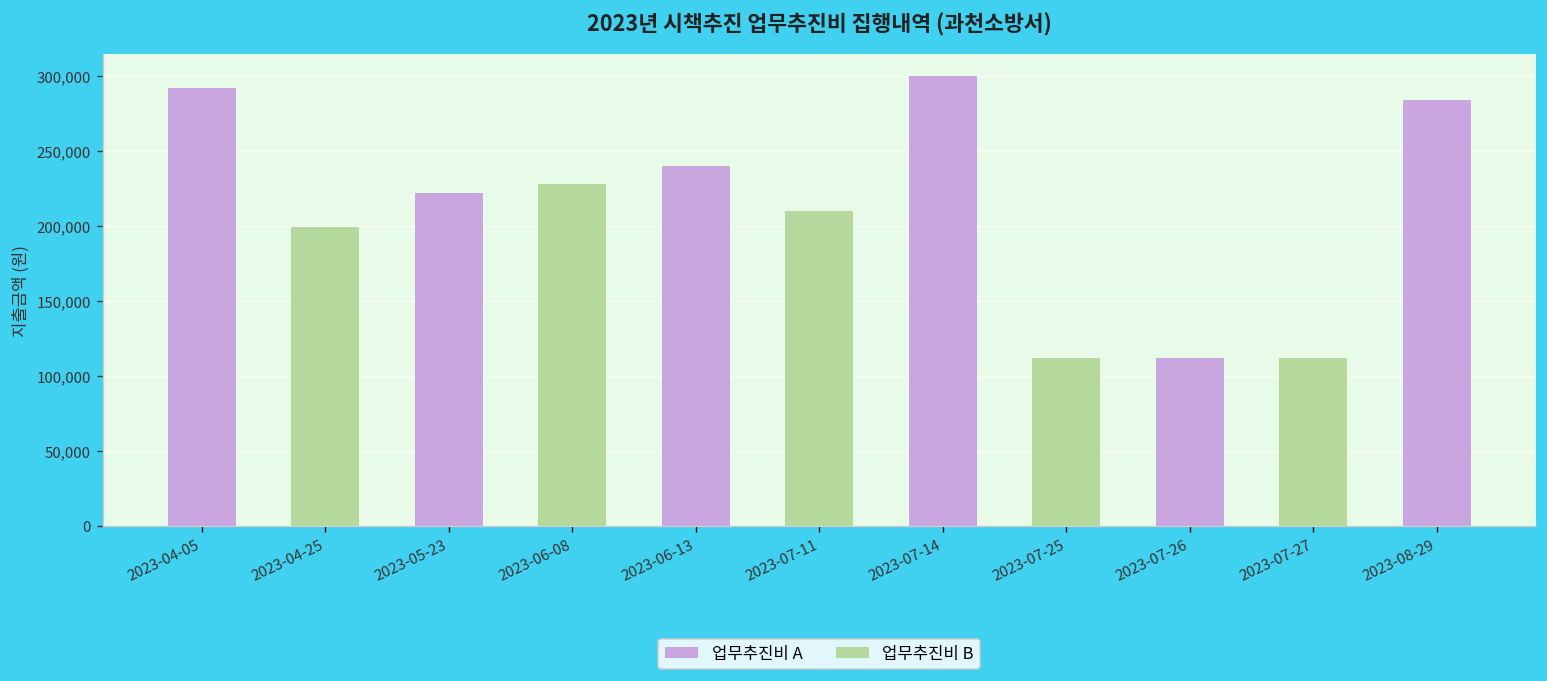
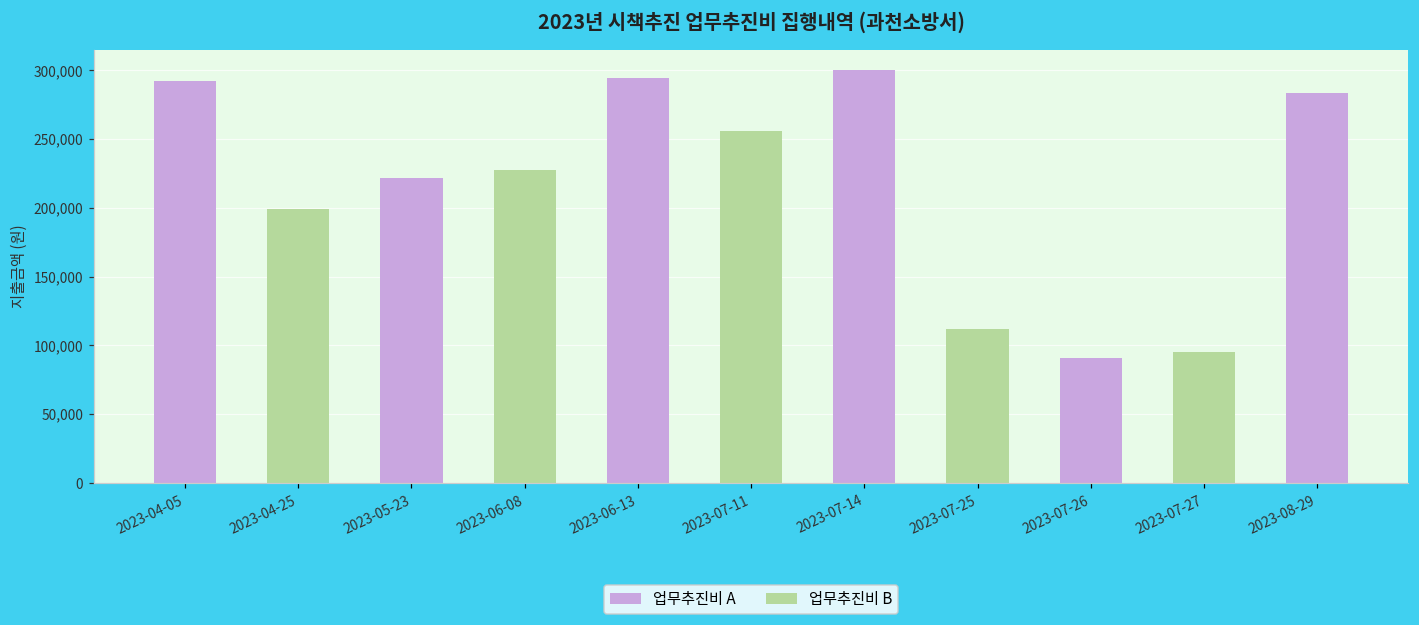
업무추진비 A, 2023-06-13: 240,000 -> 294,000
업무추진비 B, 2023-07-11: 210,000 -> 256,000
업무추진비 A, 2023-07-26: 112,000 -> 91,000
업무추진비 B, 2023-07-27: 112,000 -> 95,000
